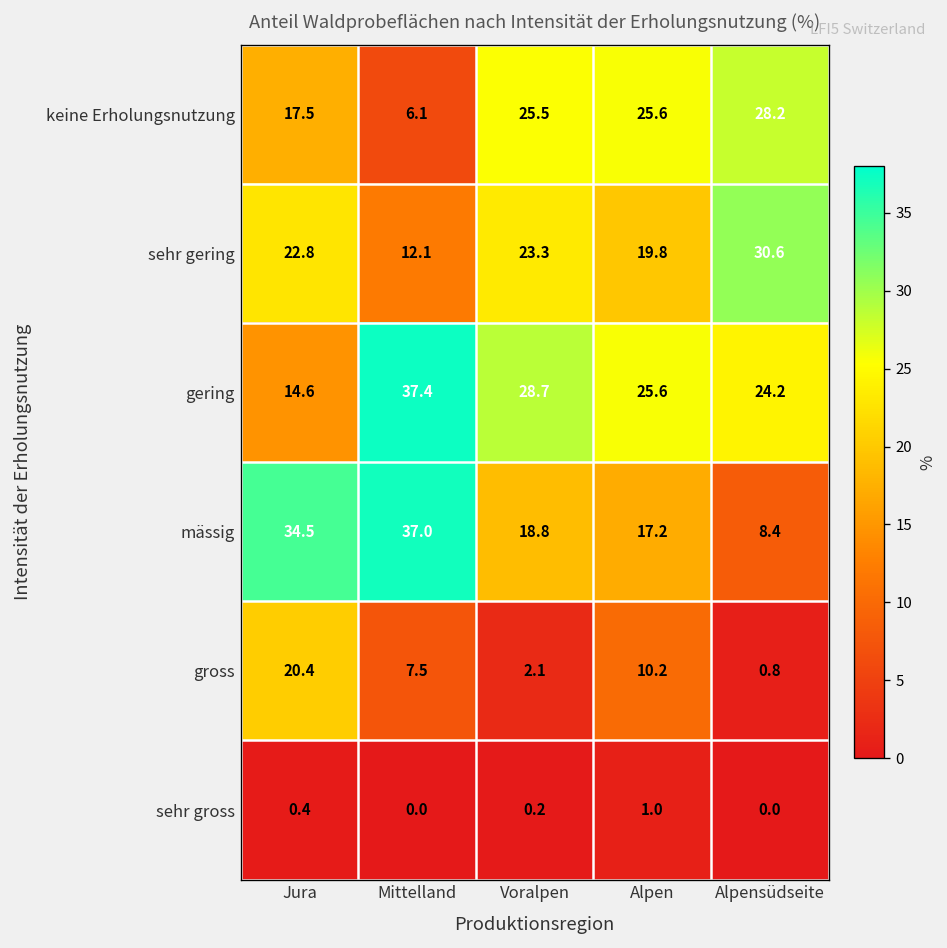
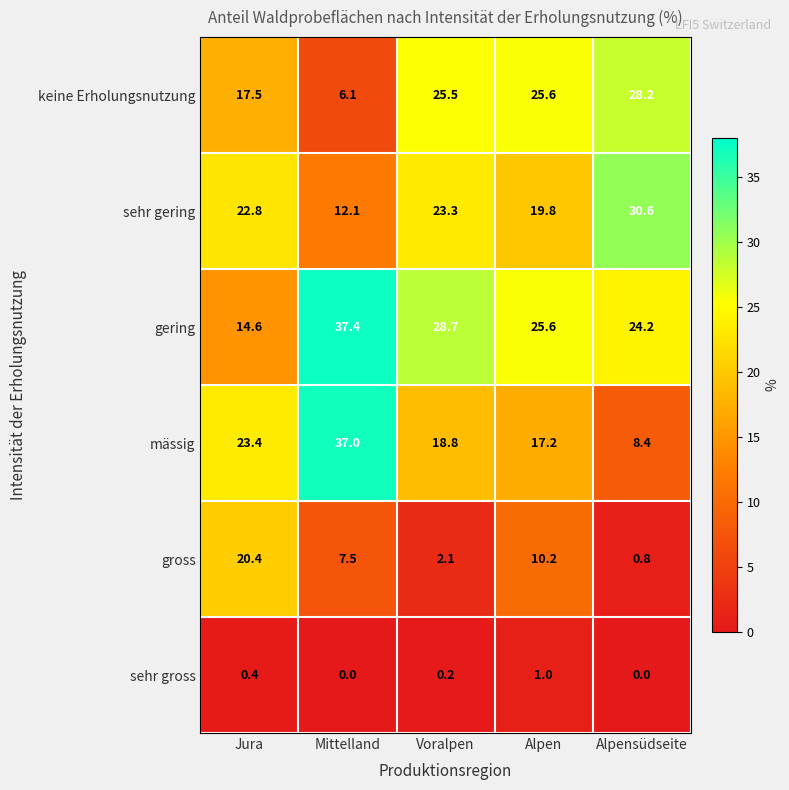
mässig, Jura: 34.5 -> 23.4
